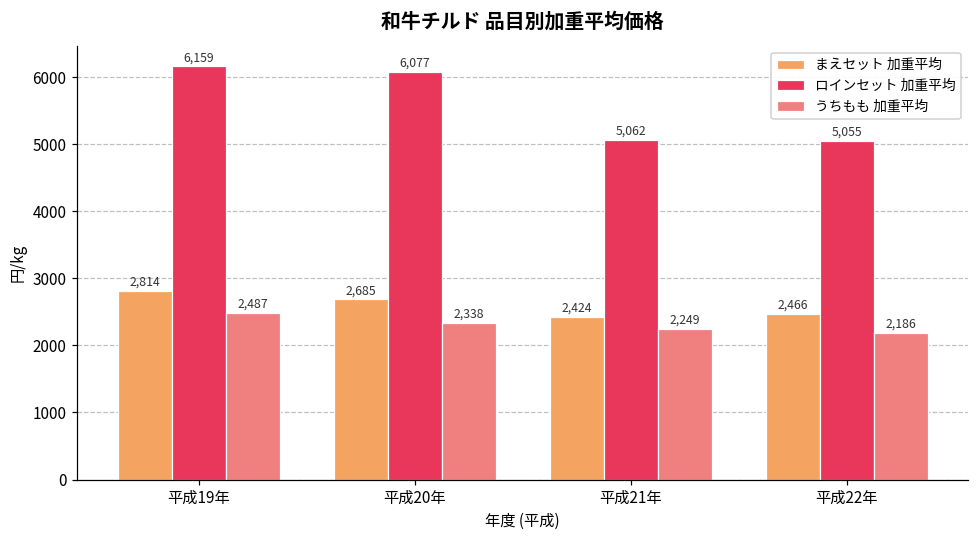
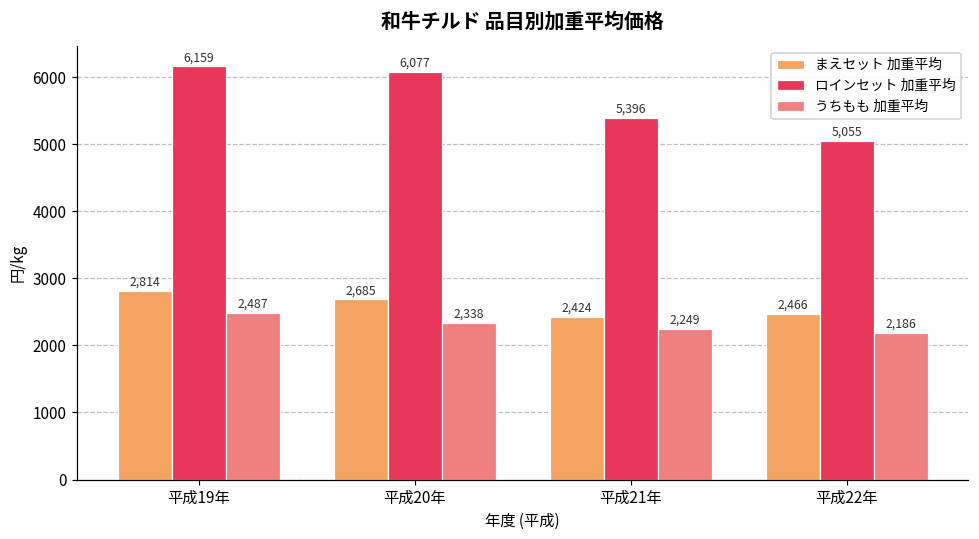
ロインセット 加重平均, 平成21年: 5,062 -> 5,396
